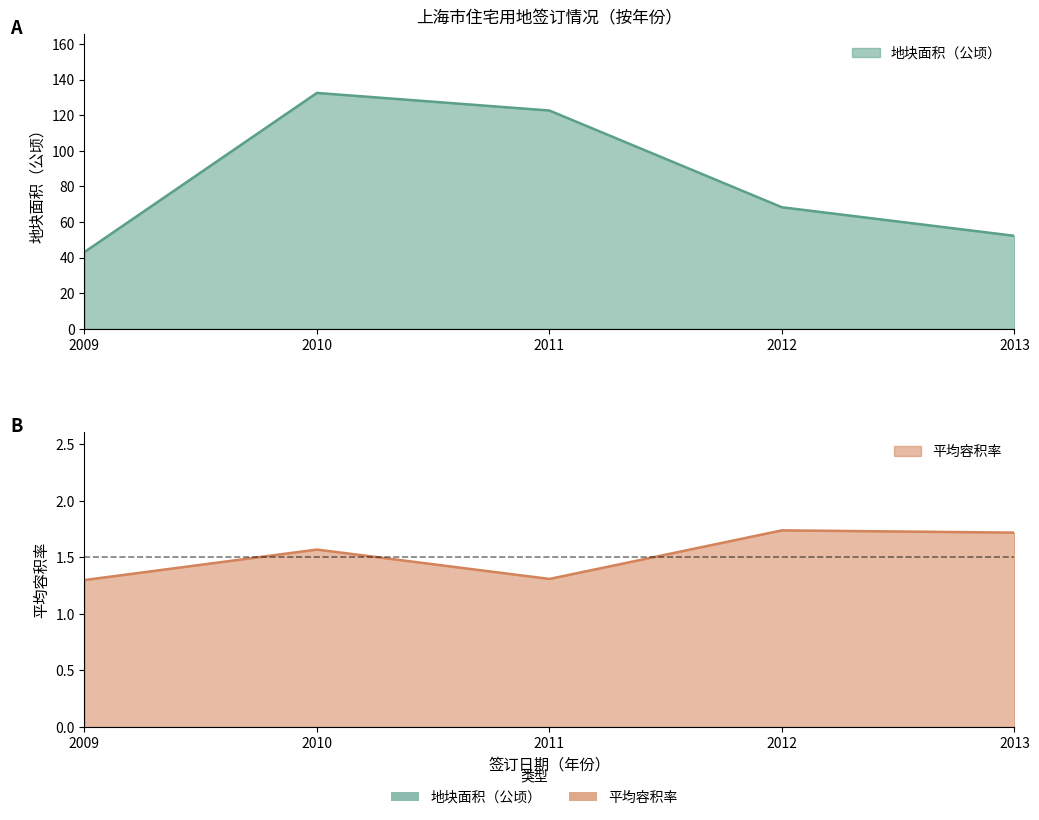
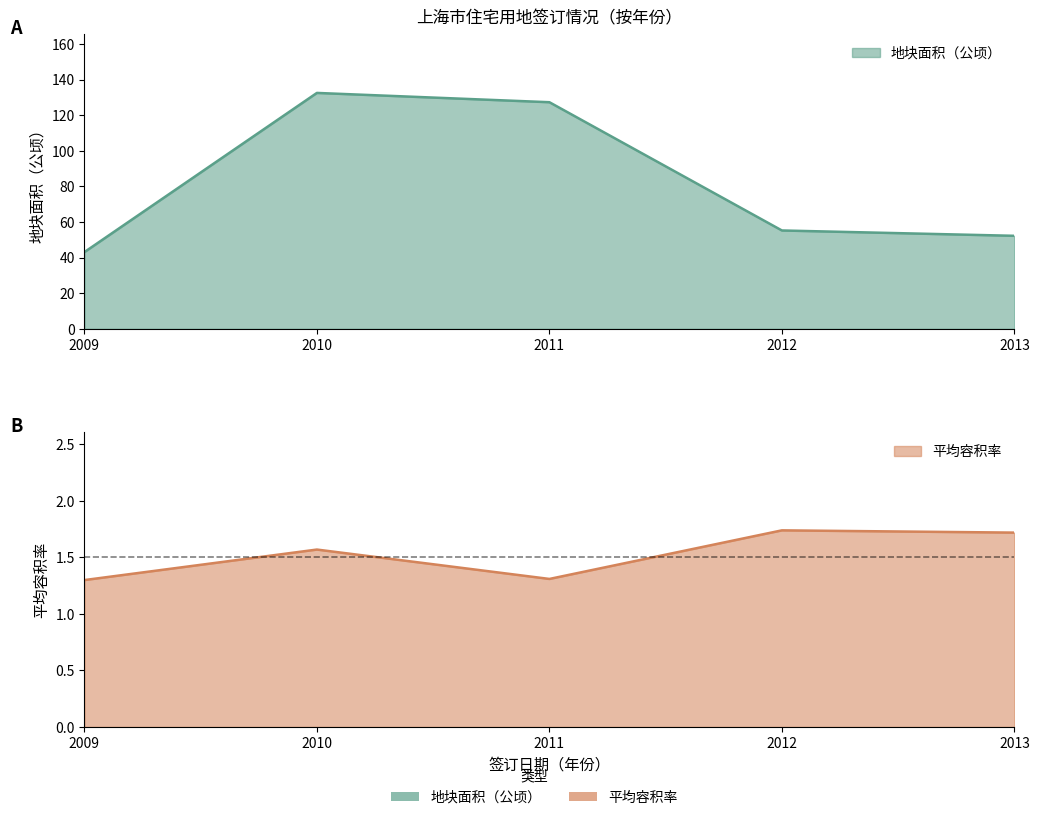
上海市住宅用地签订情况（按年份）, 2011: 123 -> 127
上海市住宅用地签订情况（按年份）, 2012: 68 -> 55
